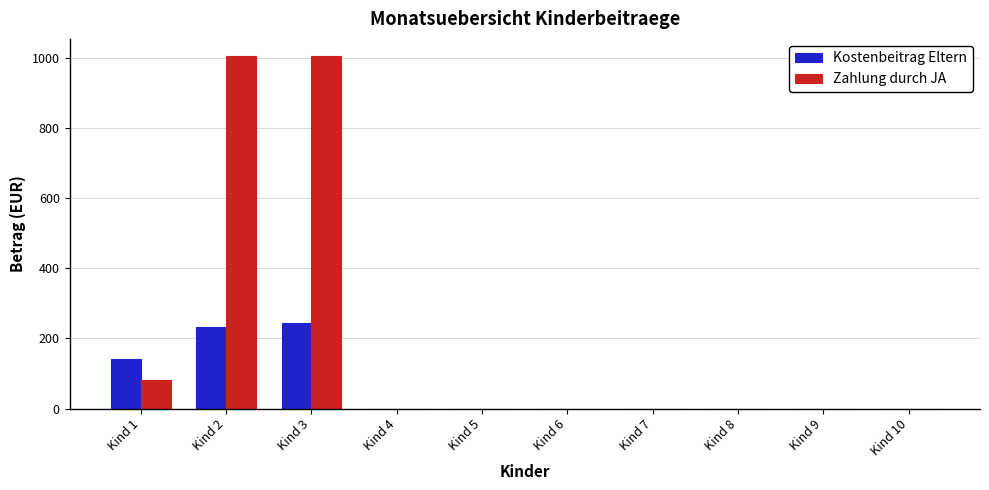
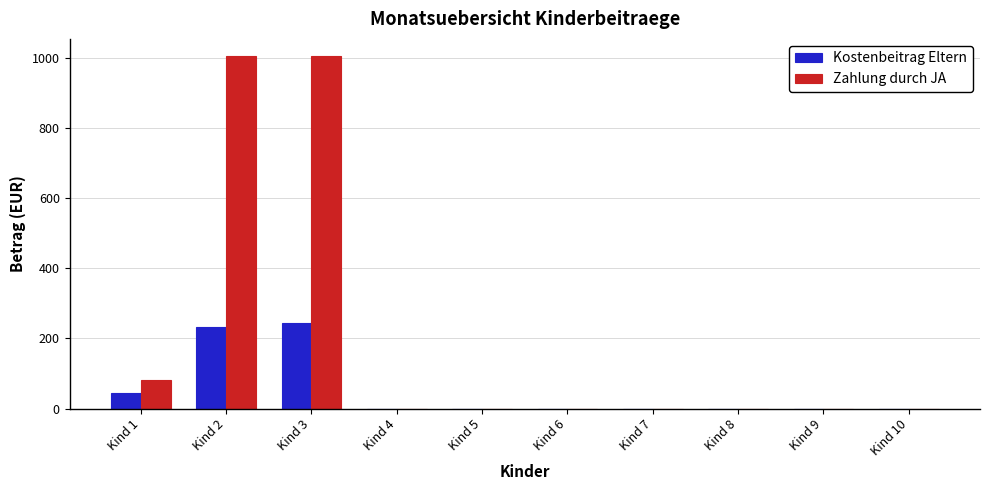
Kostenbeitrag Eltern, Kind 1: 140 -> 40
